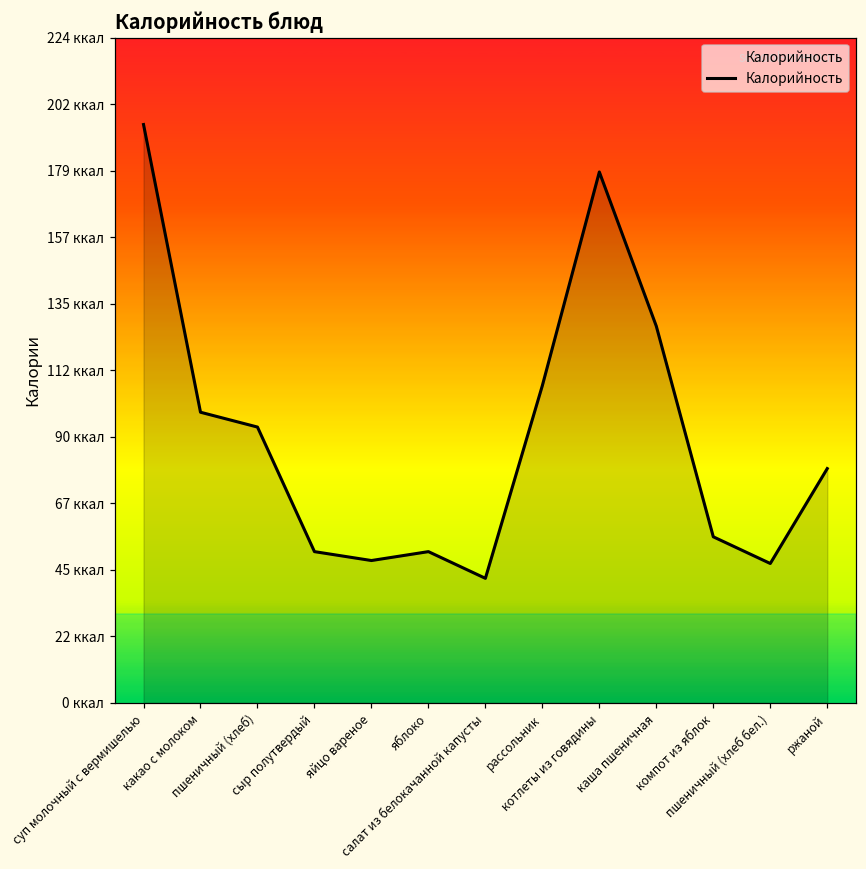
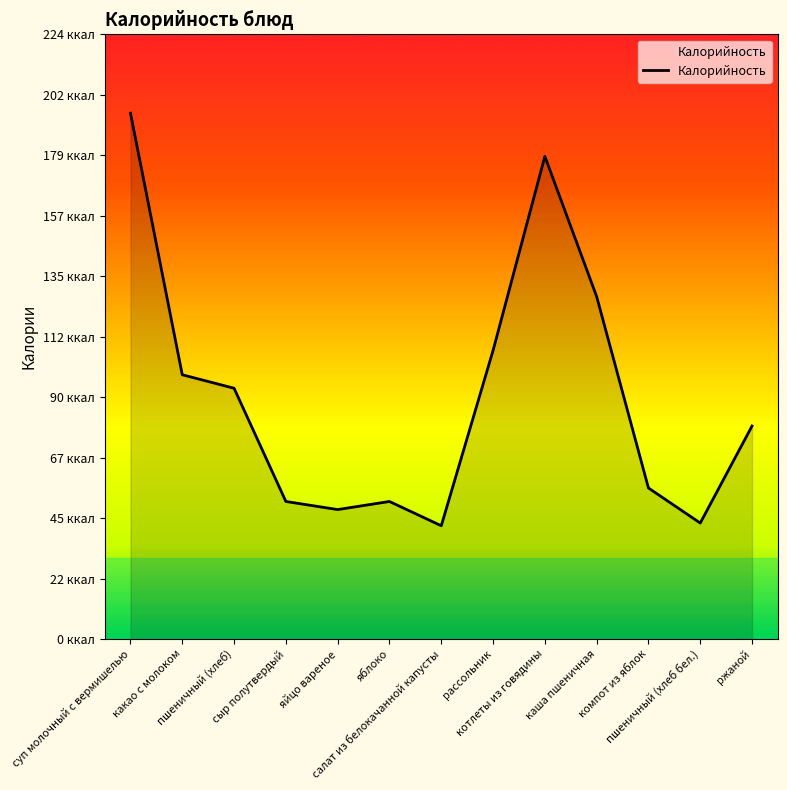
пшеничный (хлеб бел.): 47 ккал -> 43 ккал
